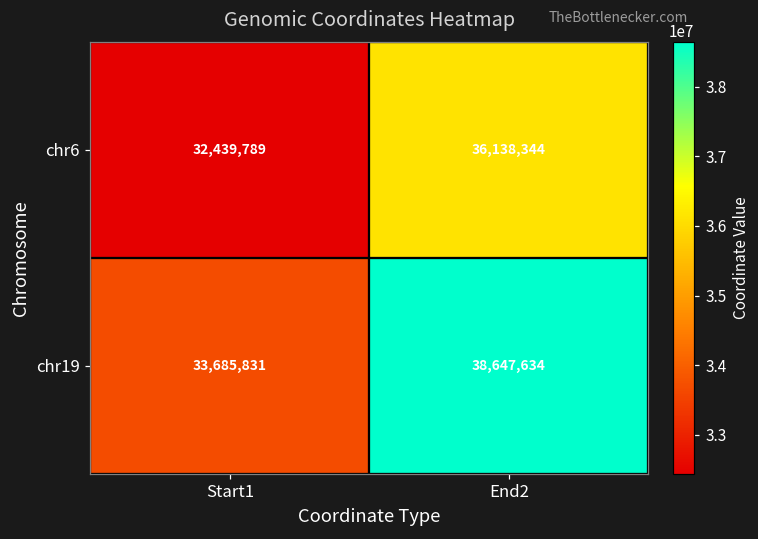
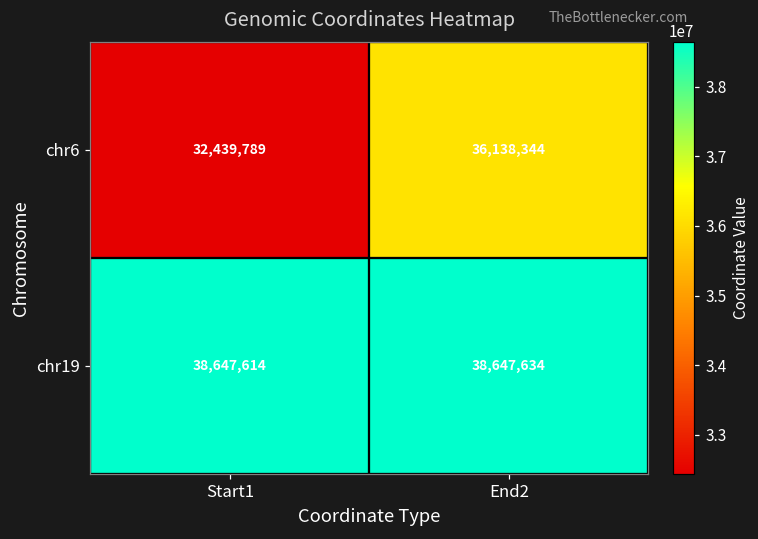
chr19, Start1: 33,685,831 -> 38,647,614
